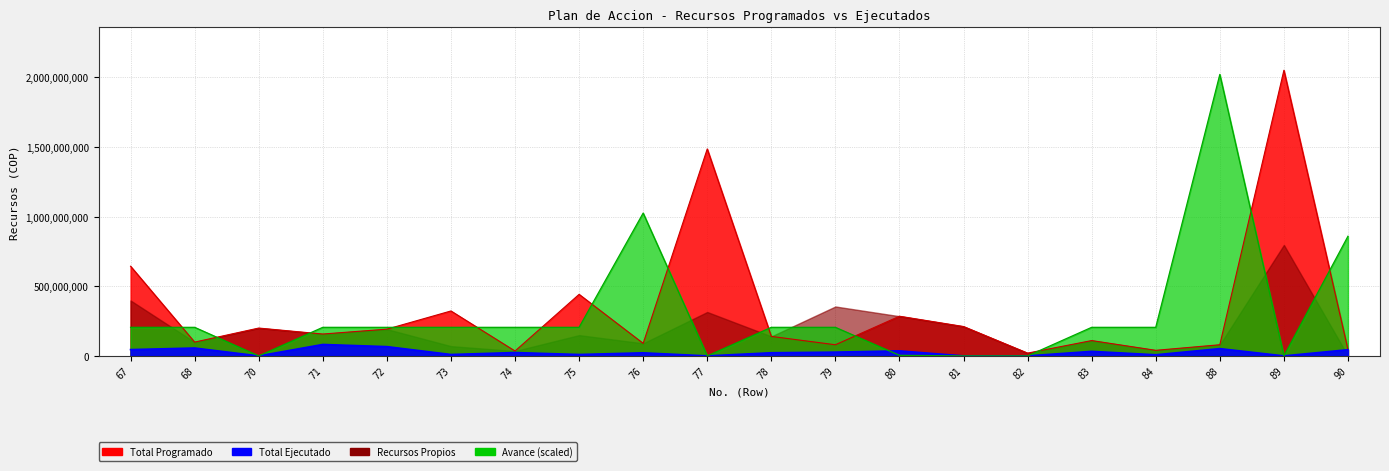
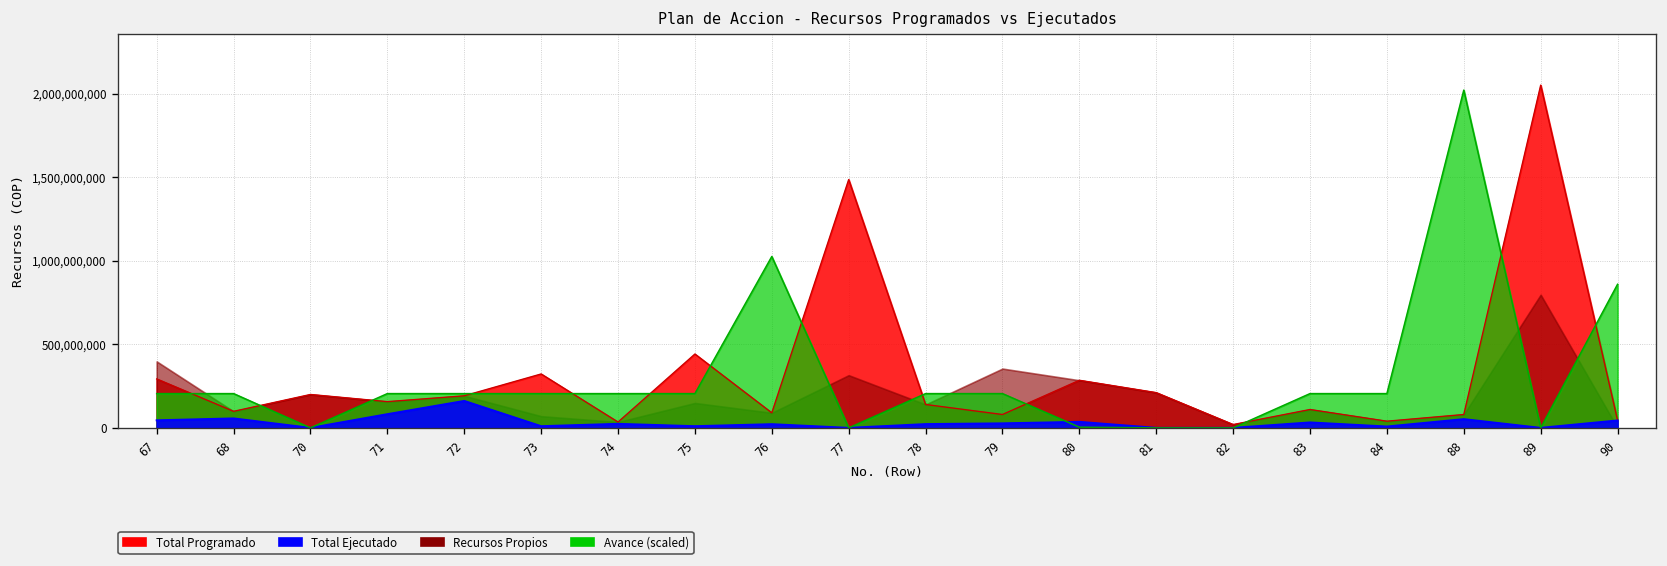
Total Programado, 67: 640,000,000 -> 290,000,000
Total Ejecutado, 72: 70,000,000 -> 160,000,000
